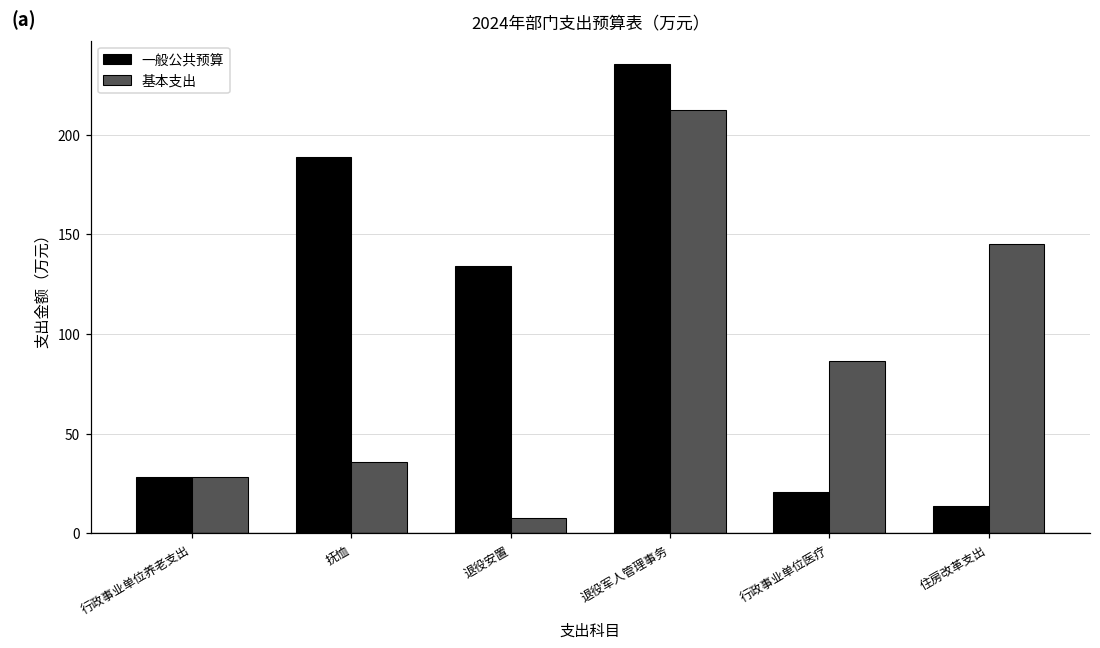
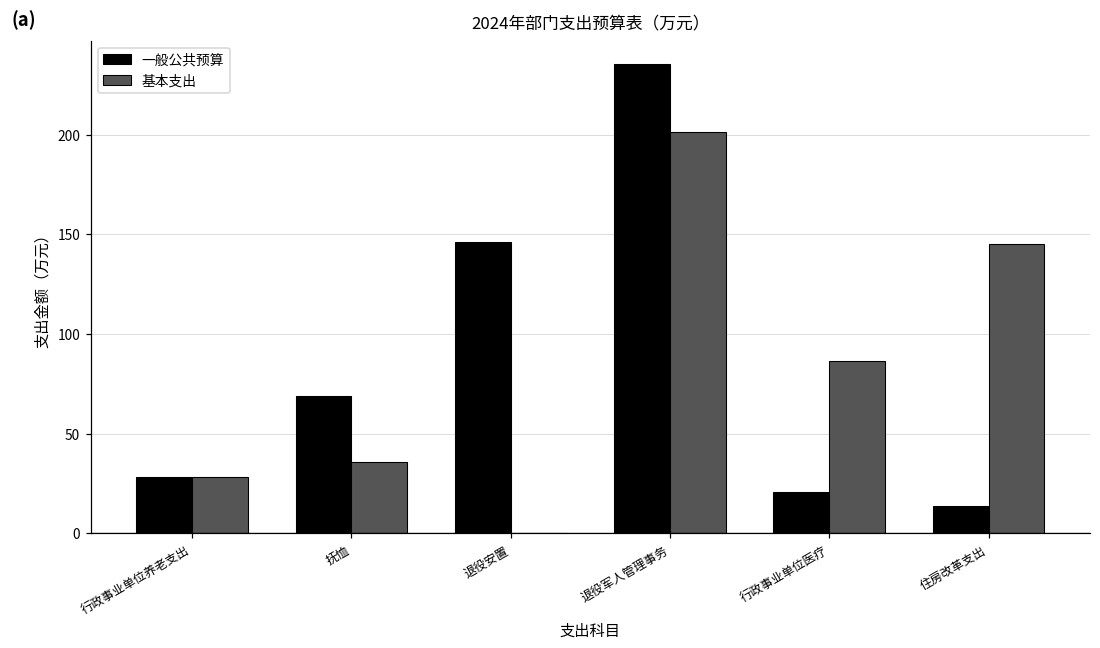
一般公共预算, 抚恤: 189 -> 69
一般公共预算, 退役安置: 134 -> 146
基本支出, 退役安置: 8 -> 0
基本支出, 退役军人管理事务: 212 -> 201
